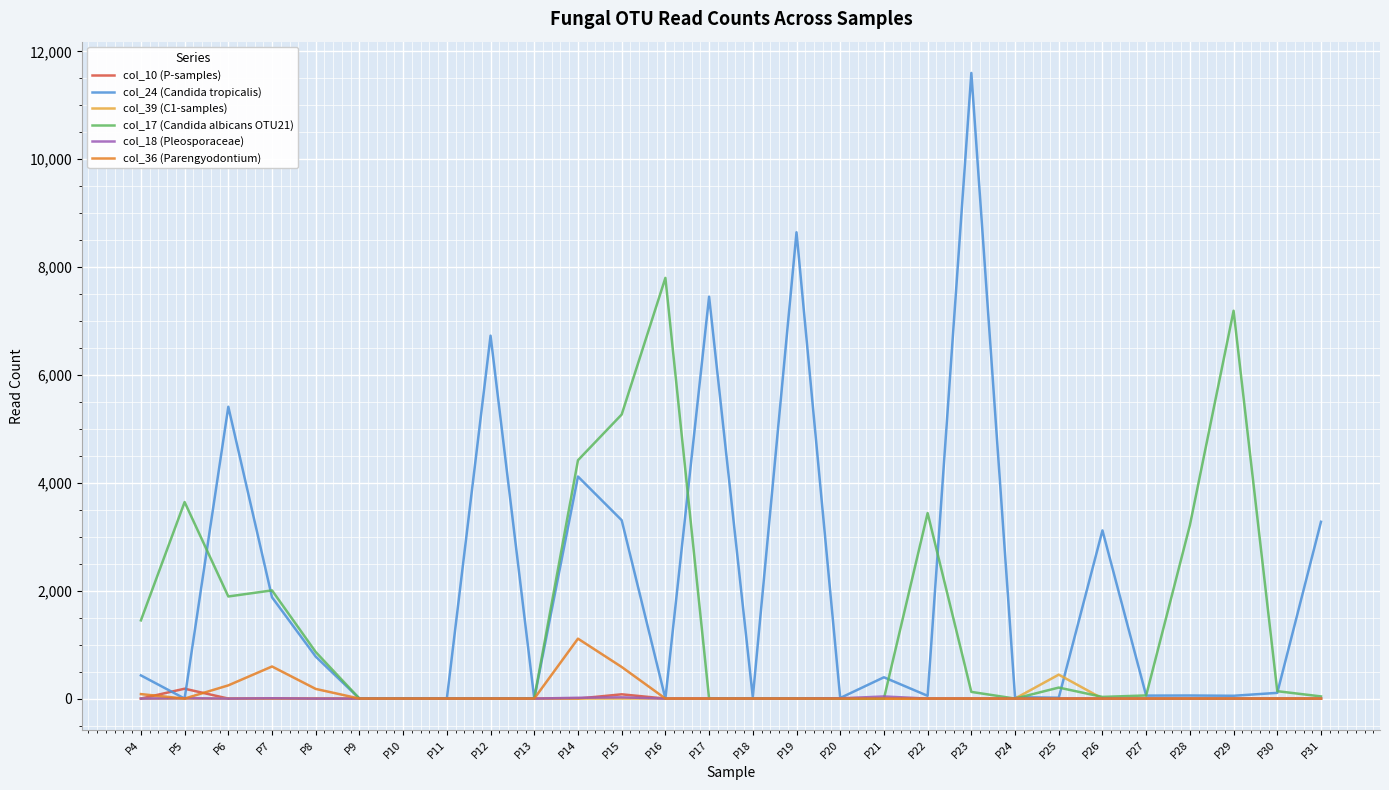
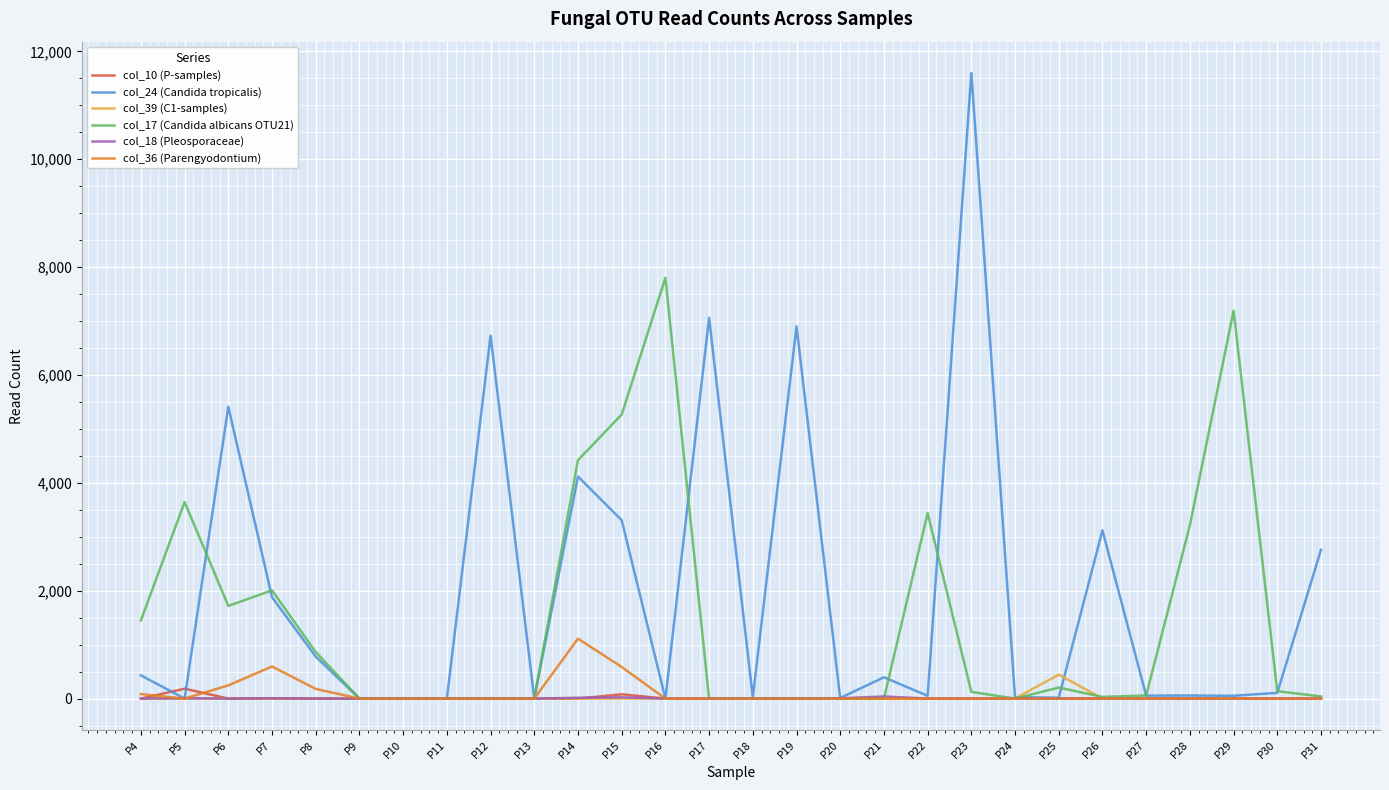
col_17 (Candida albicans OTU21), P6: 1,900 -> 1,700
col_24 (Candida tropicalis), P17: 7,500 -> 7,100
col_24 (Candida tropicalis), P19: 8,600 -> 6,900
col_24 (Candida tropicalis), P31: 3,300 -> 2,800
